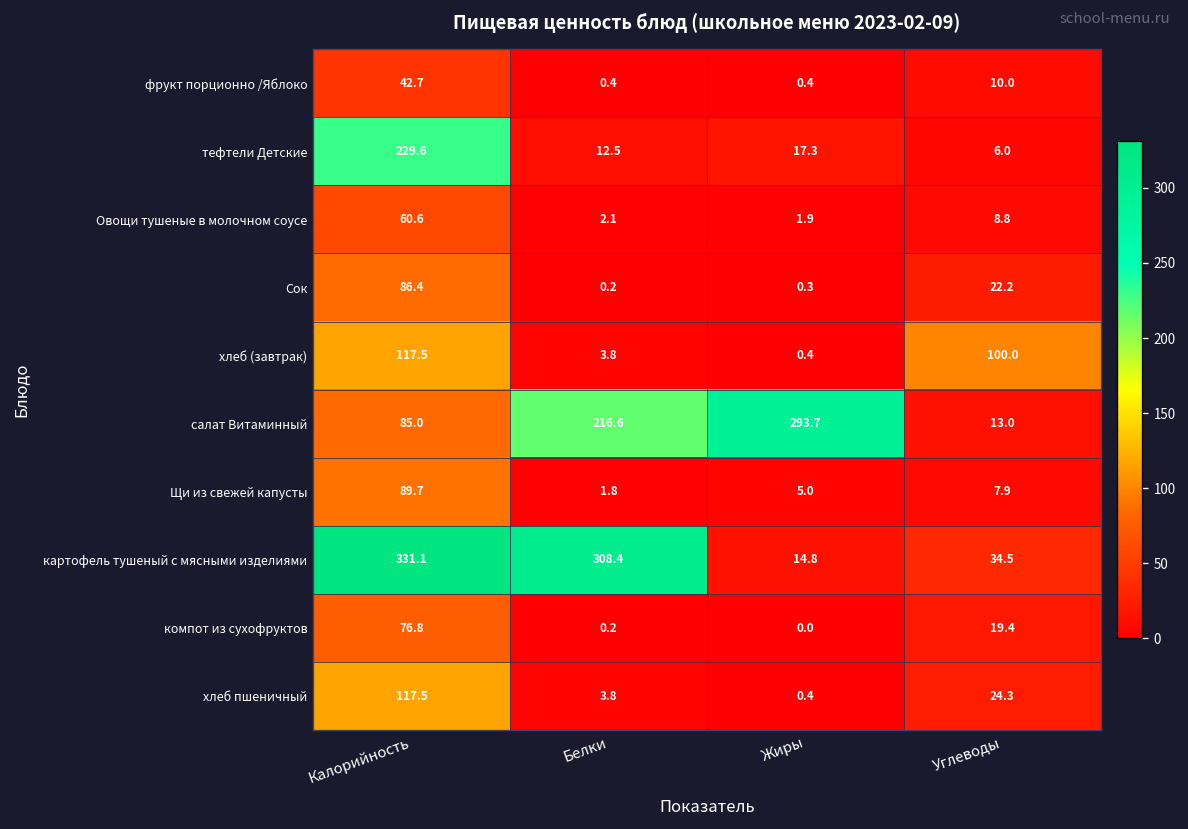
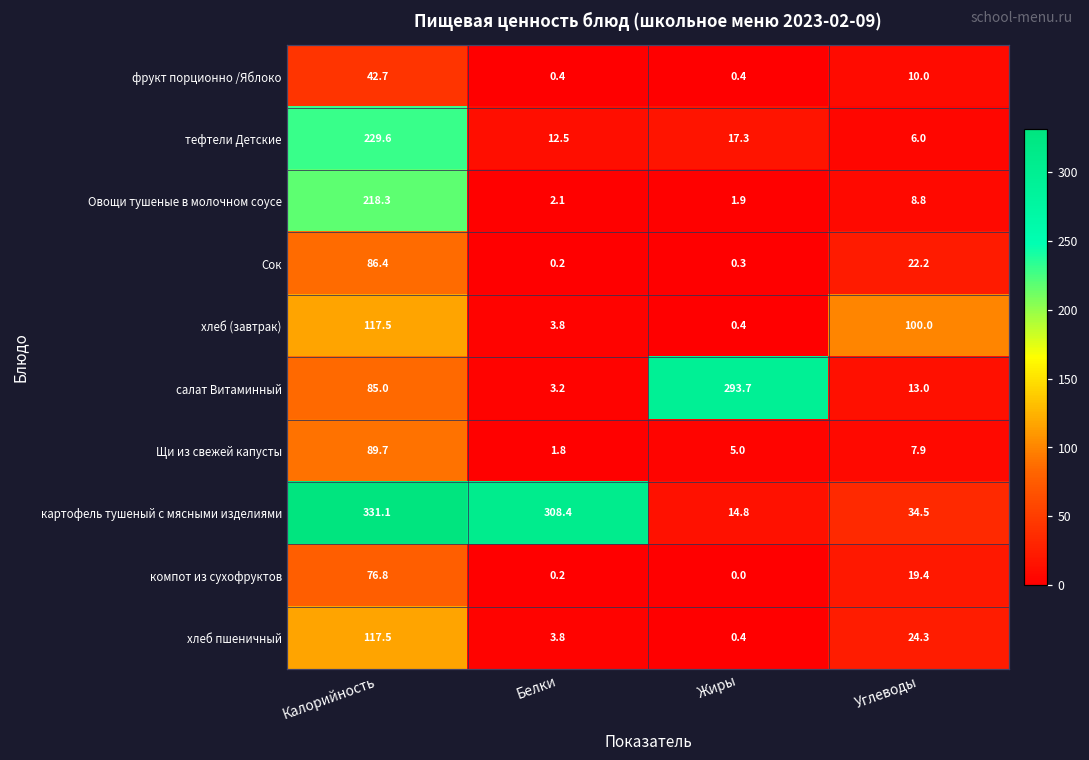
Овощи тушеные в молочном соусе, Калорийность: 60.6 -> 218.3
салат Витаминный, Белки: 216.6 -> 3.2
